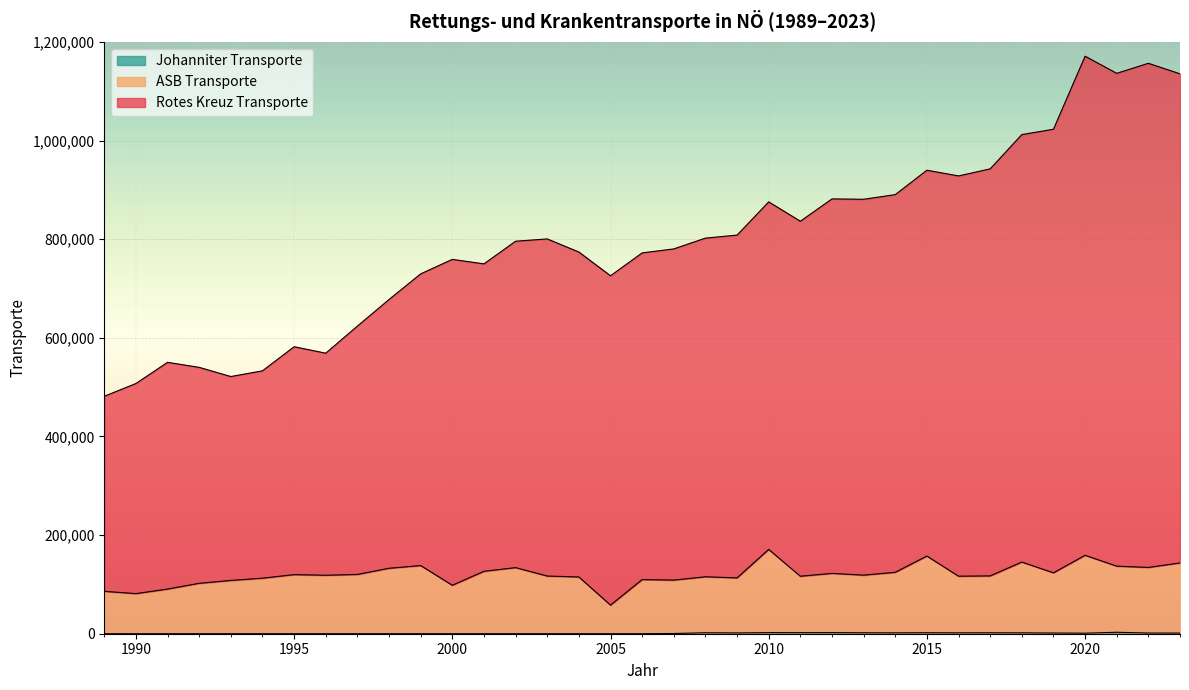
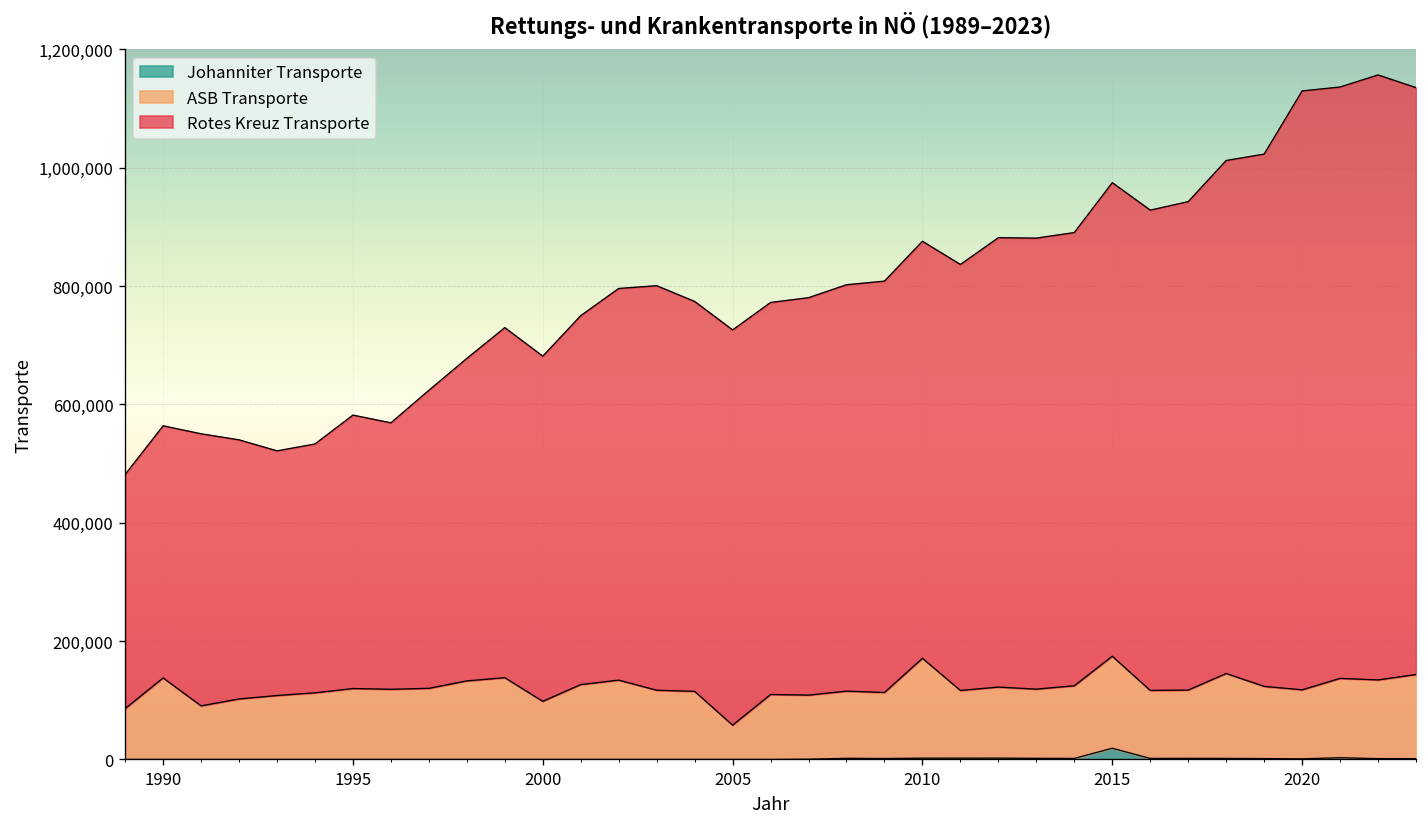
ASB Transporte, 1990: 80,000 -> 140,000
Rotes Kreuz Transporte, 2000: 660,000 -> 580,000
Johanniter Transporte, 2015: 0 -> 20,000
Rotes Kreuz Transporte, 2015: 780,000 -> 800,000
ASB Transporte, 2020: 160,000 -> 120,000
